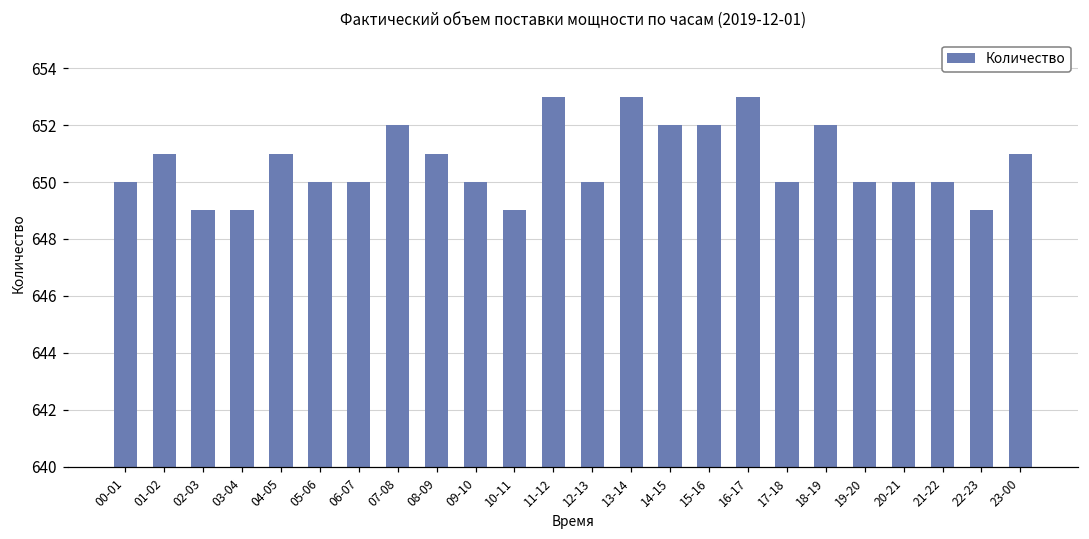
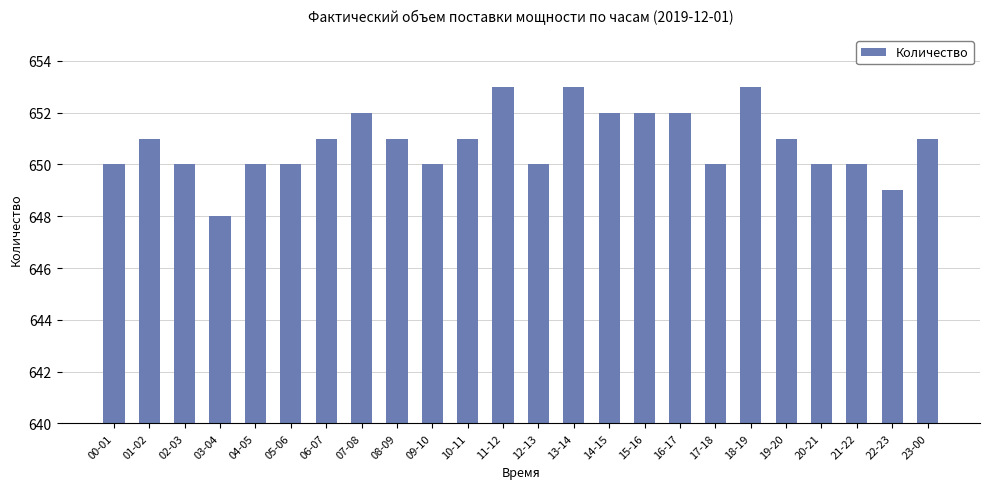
02-03: 649 -> 650
03-04: 649 -> 648
04-05: 651 -> 650
06-07: 650 -> 651
10-11: 649 -> 651
16-17: 653 -> 652
18-19: 652 -> 653
19-20: 650 -> 651
